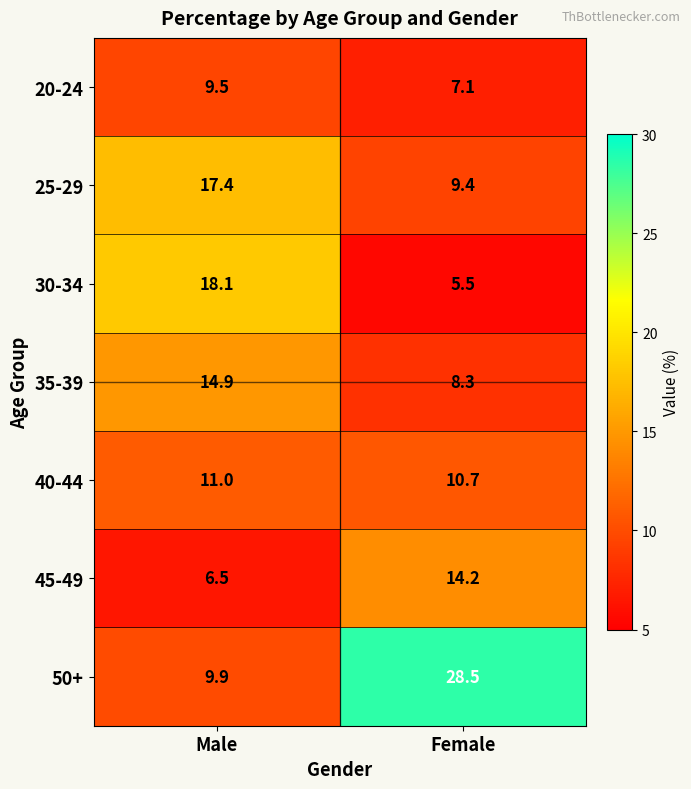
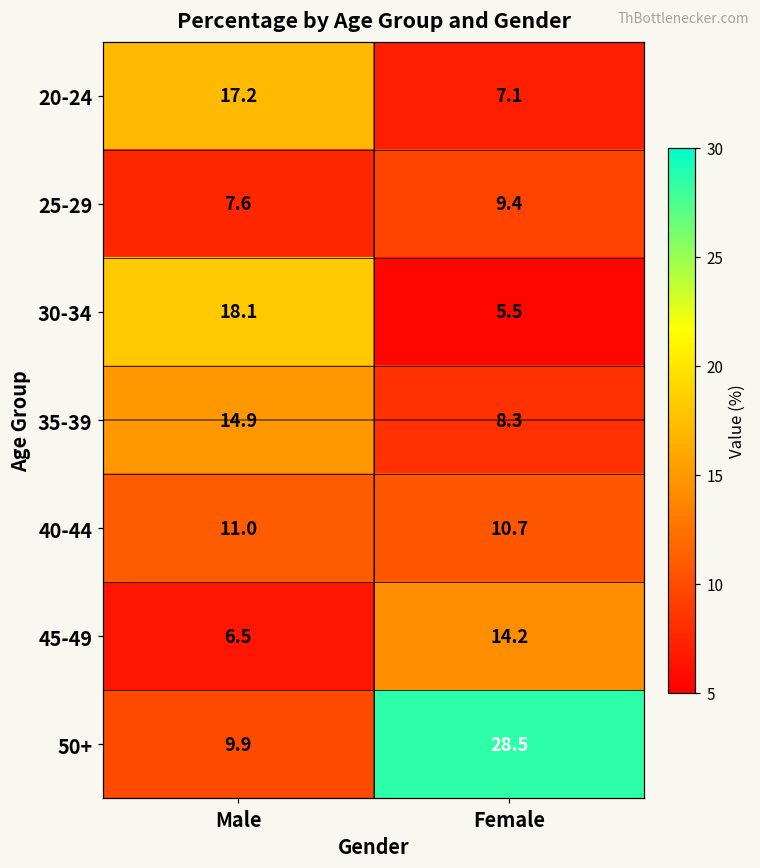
20-24, Male: 9.5 -> 17.2
25-29, Male: 17.4 -> 7.6
